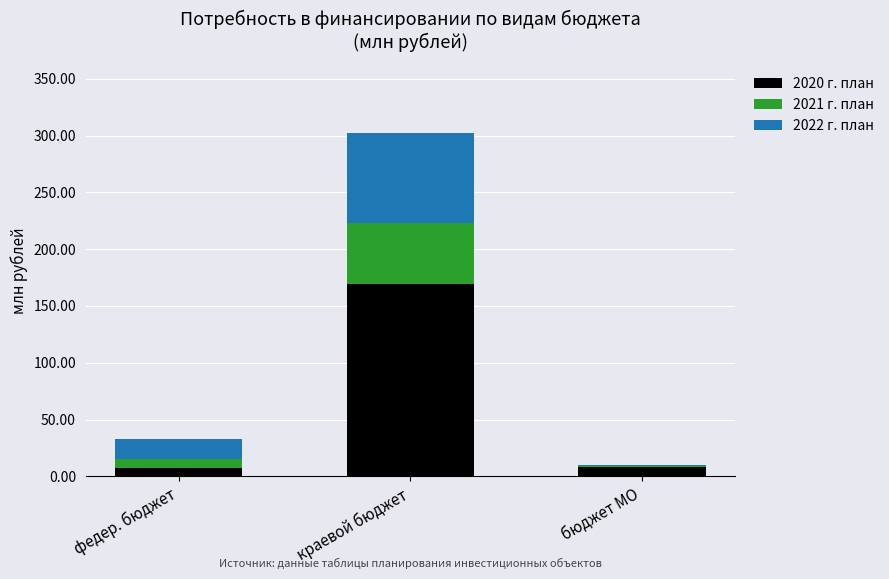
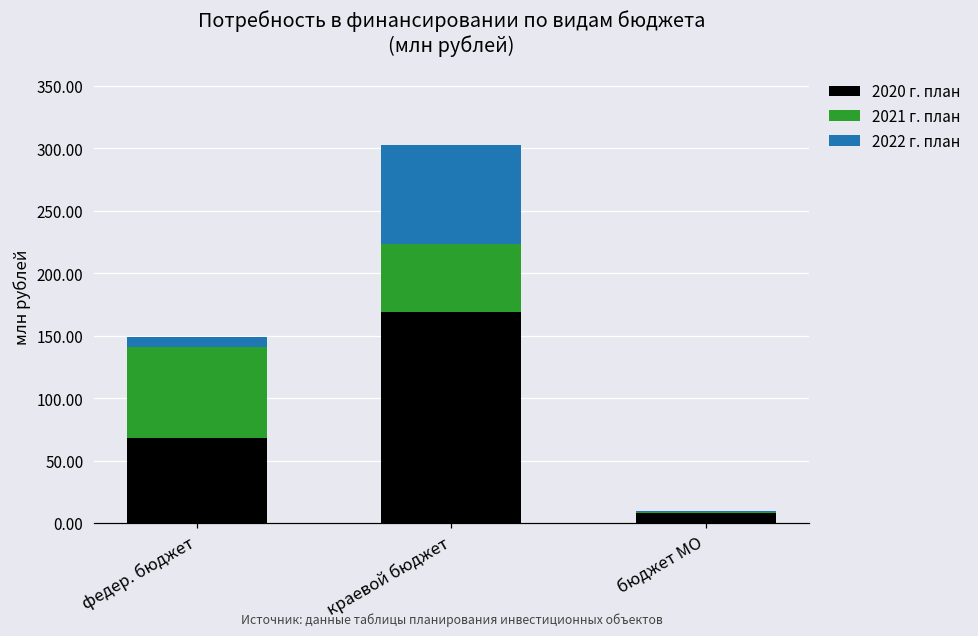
2020 г. план, федер. бюджет: 8 -> 68
2021 г. план, федер. бюджет: 8 -> 72
2022 г. план, федер. бюджет: 17 -> 8
